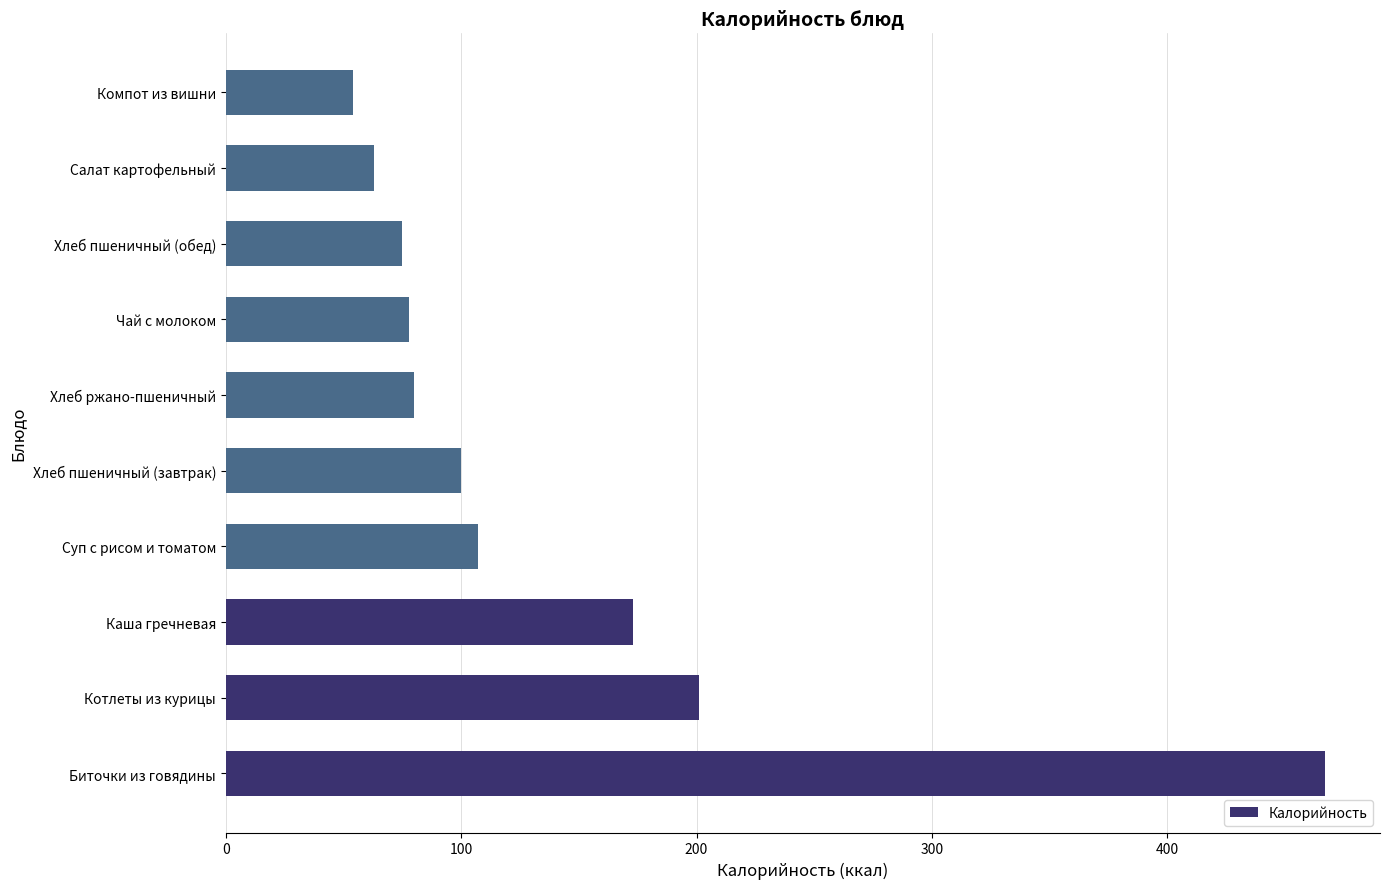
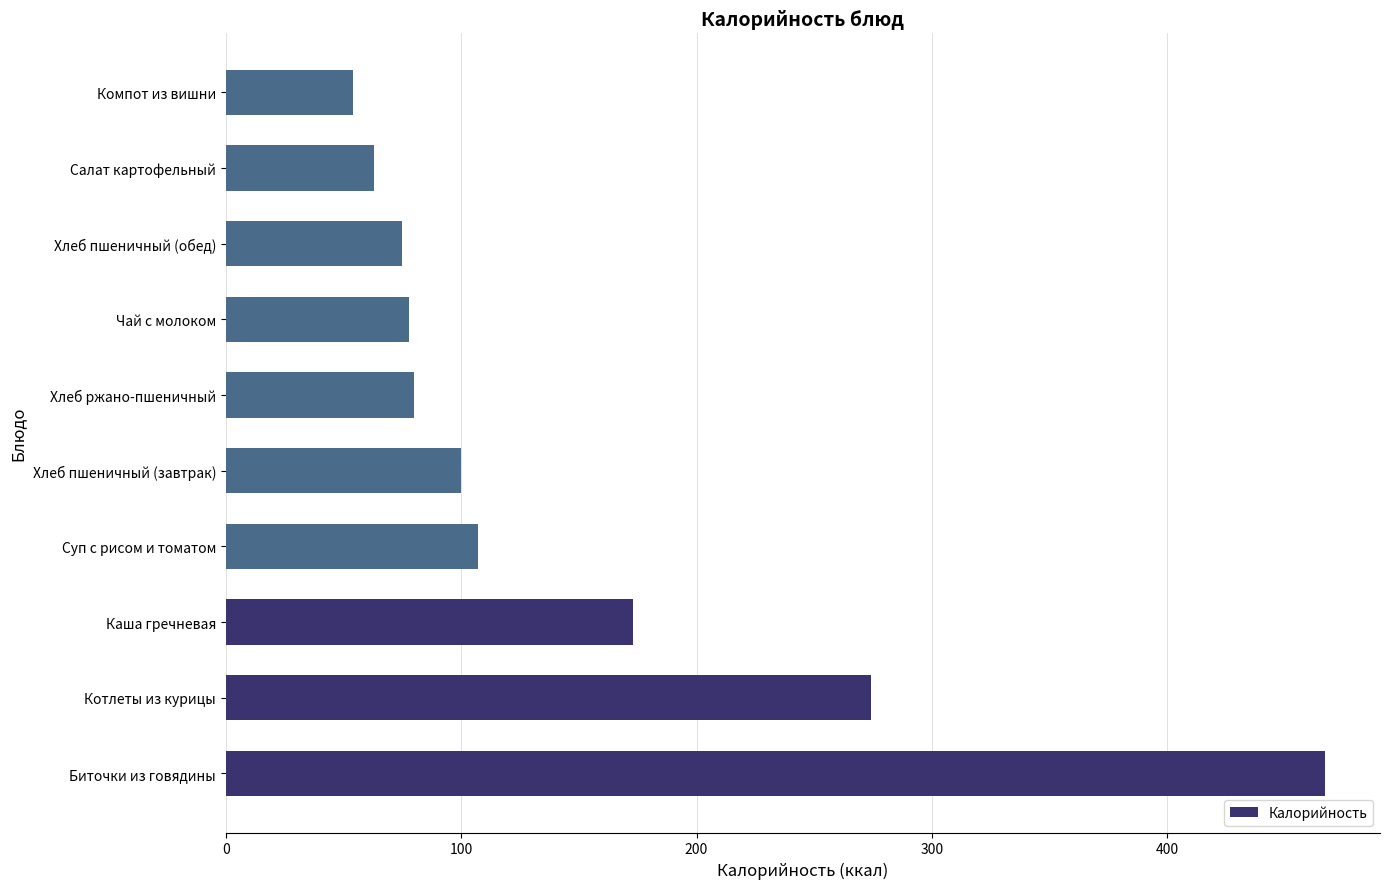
Котлеты из курицы: 201 -> 274
